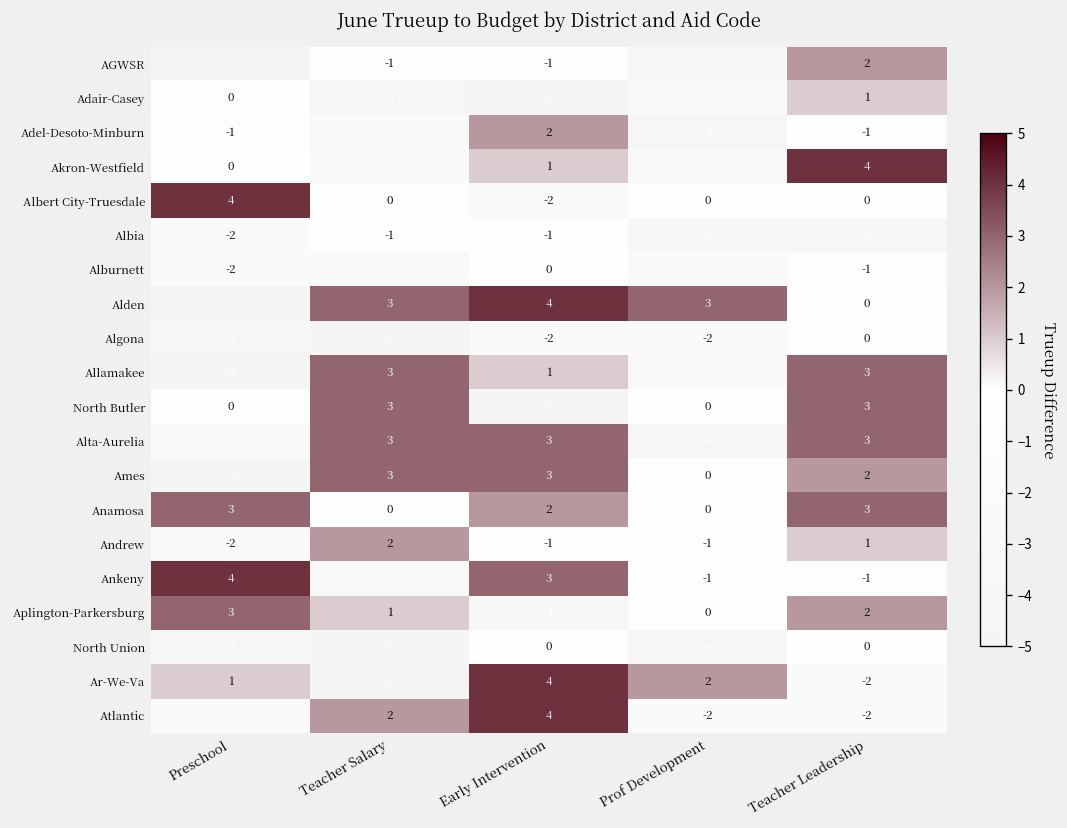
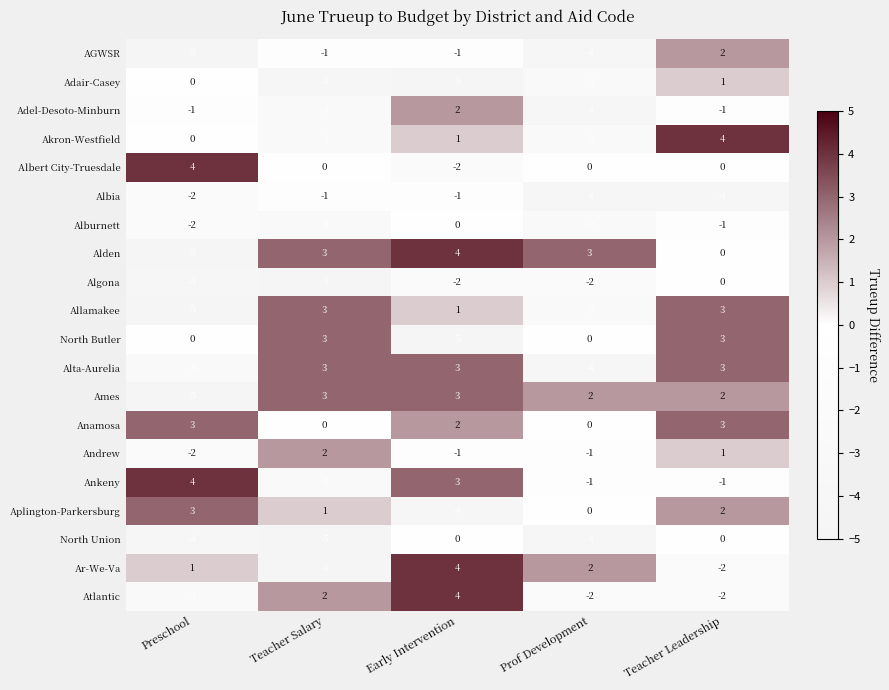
Ames, Prof Development: 0 -> 2
